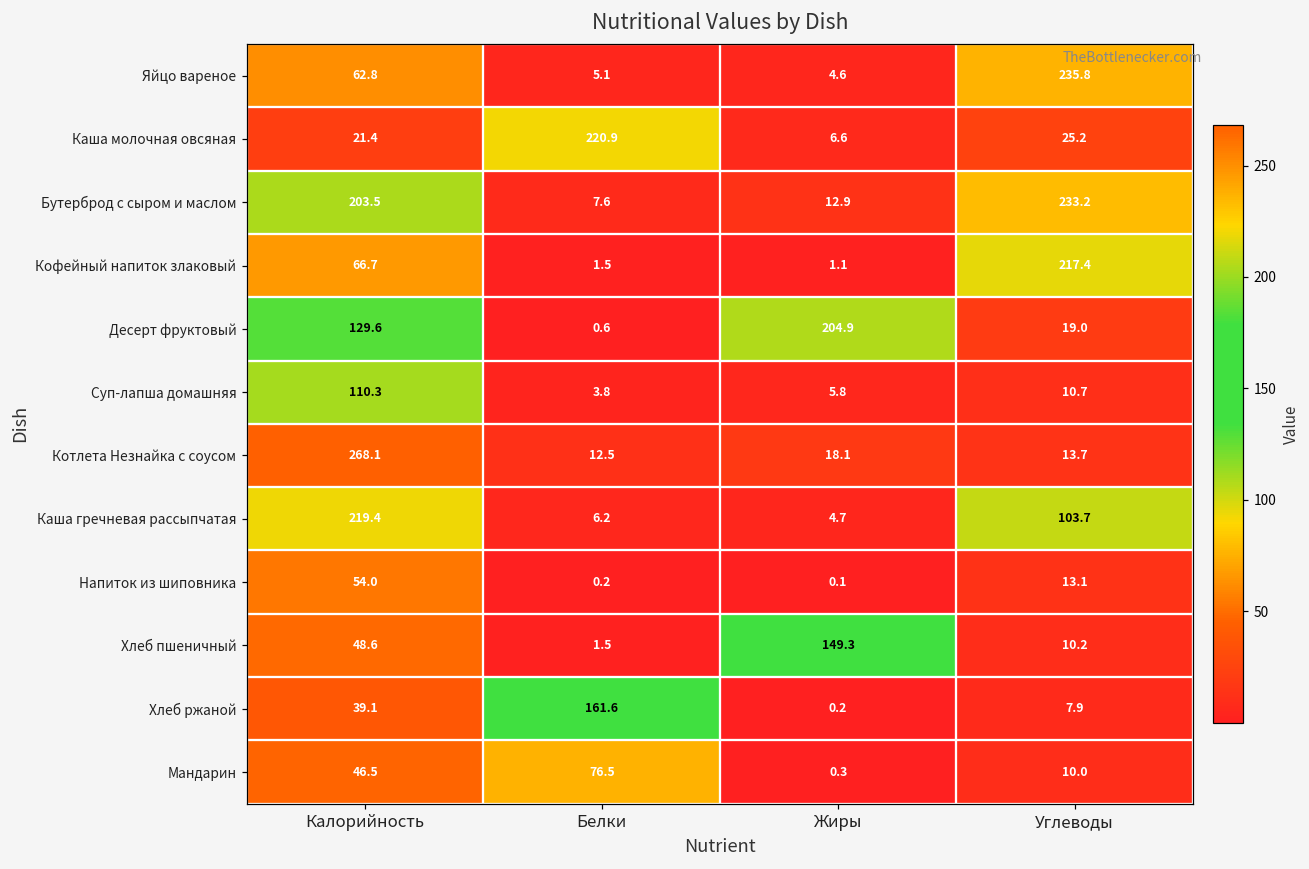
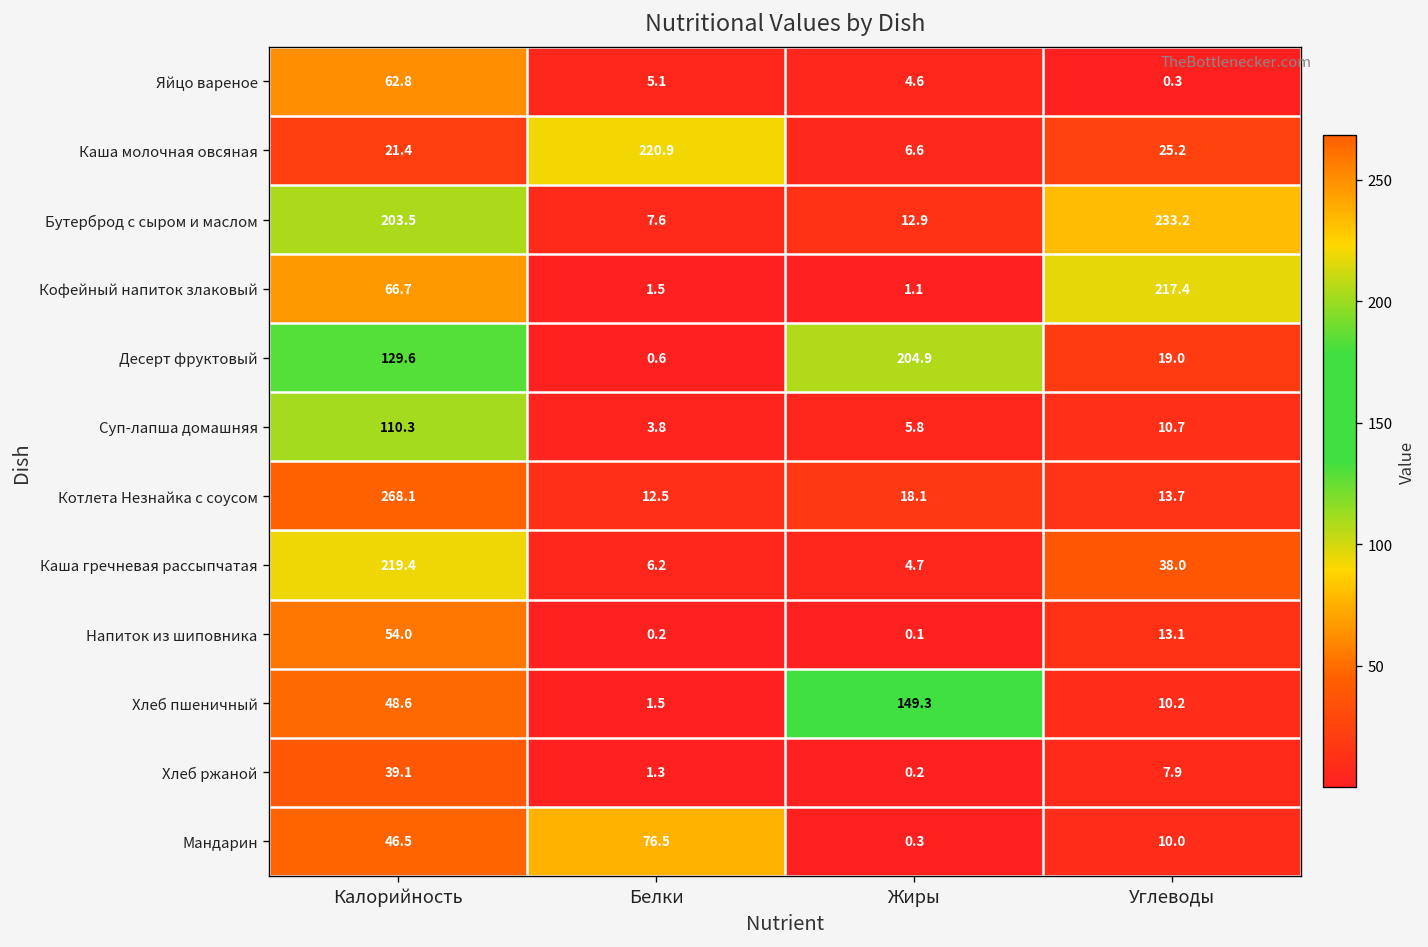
Яйцо вареное, Углеводы: 235.8 -> 0.3
Каша гречневая рассыпчатая, Углеводы: 103.7 -> 38.0
Хлеб ржаной, Белки: 161.6 -> 1.3
